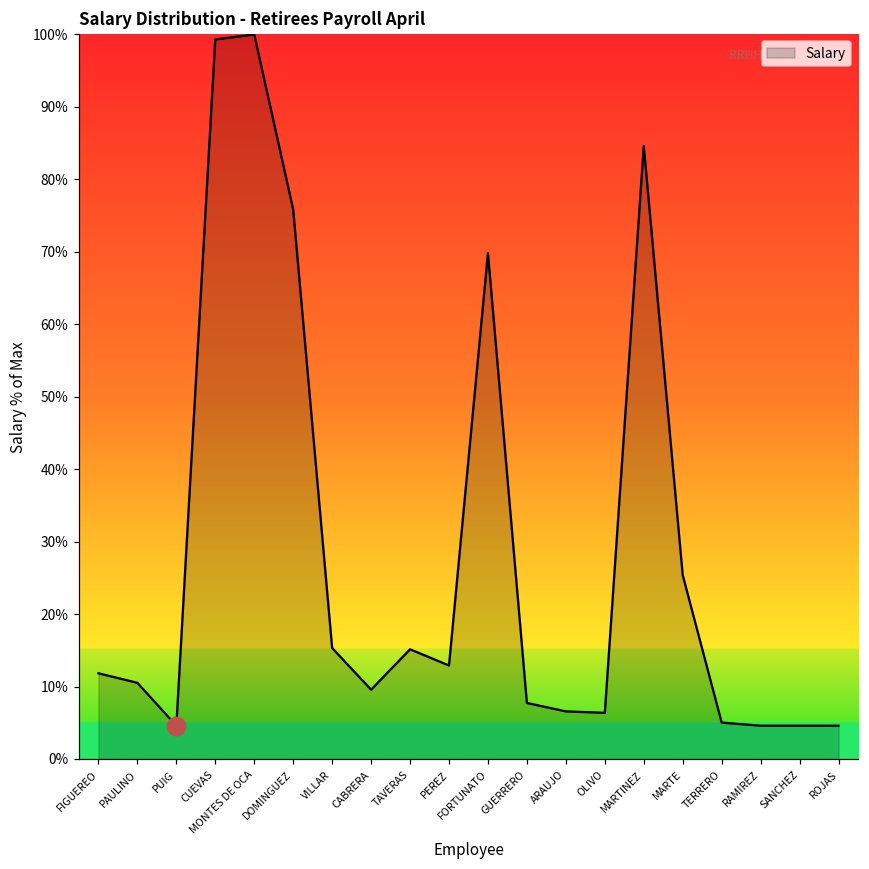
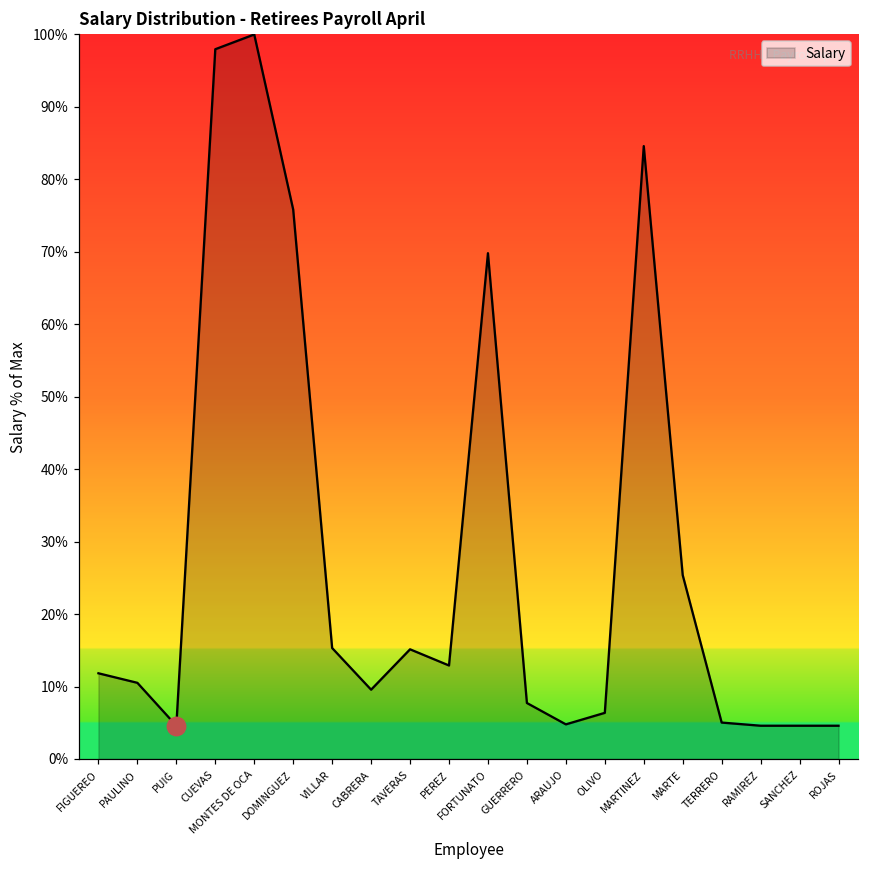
Salary, CUEVAS: 99% -> 98%
Salary, ARAUJO: 7% -> 5%
